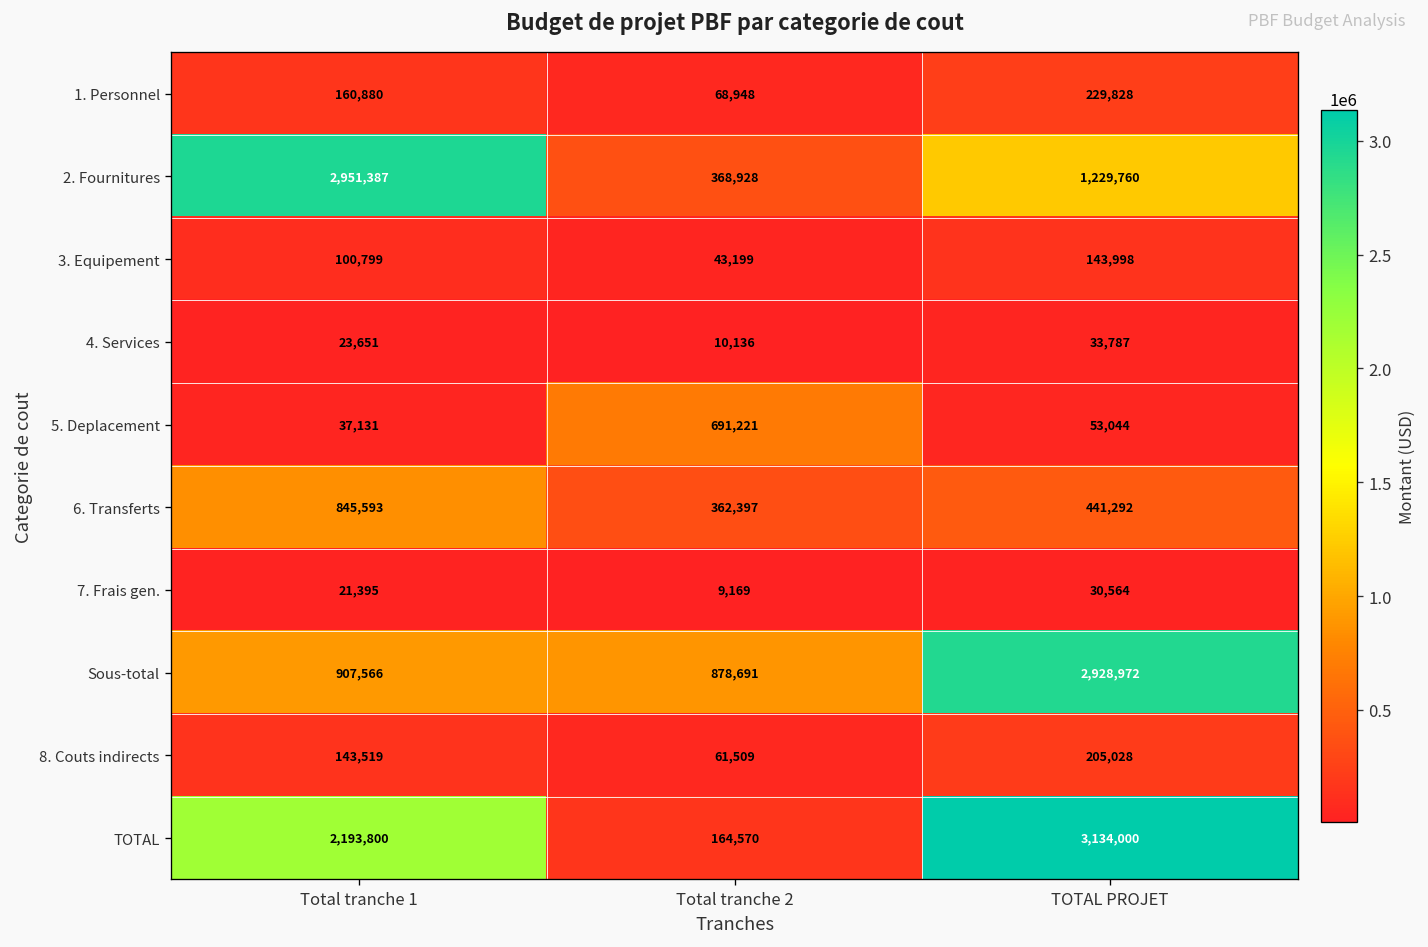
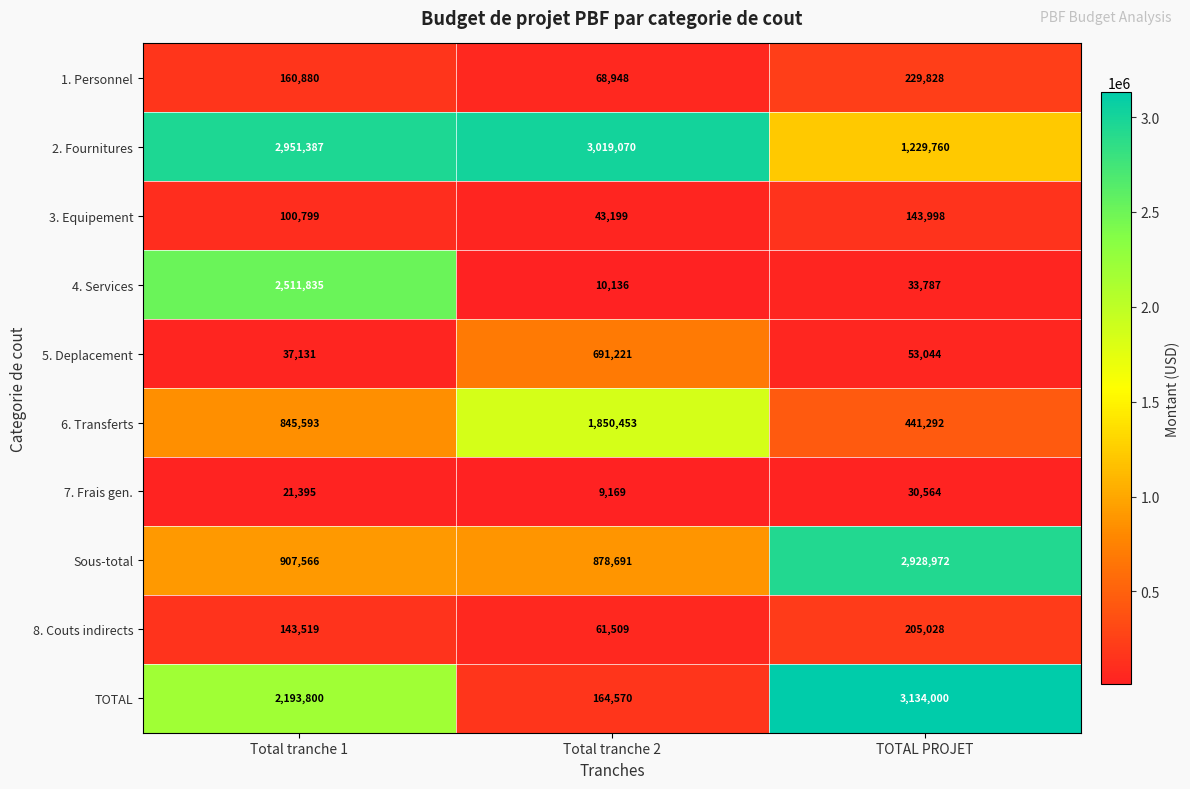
2. Fournitures, Total tranche 2: 368,928 -> 3,019,070
4. Services, Total tranche 1: 23,651 -> 2,511,835
6. Transferts, Total tranche 2: 362,397 -> 1,850,453
